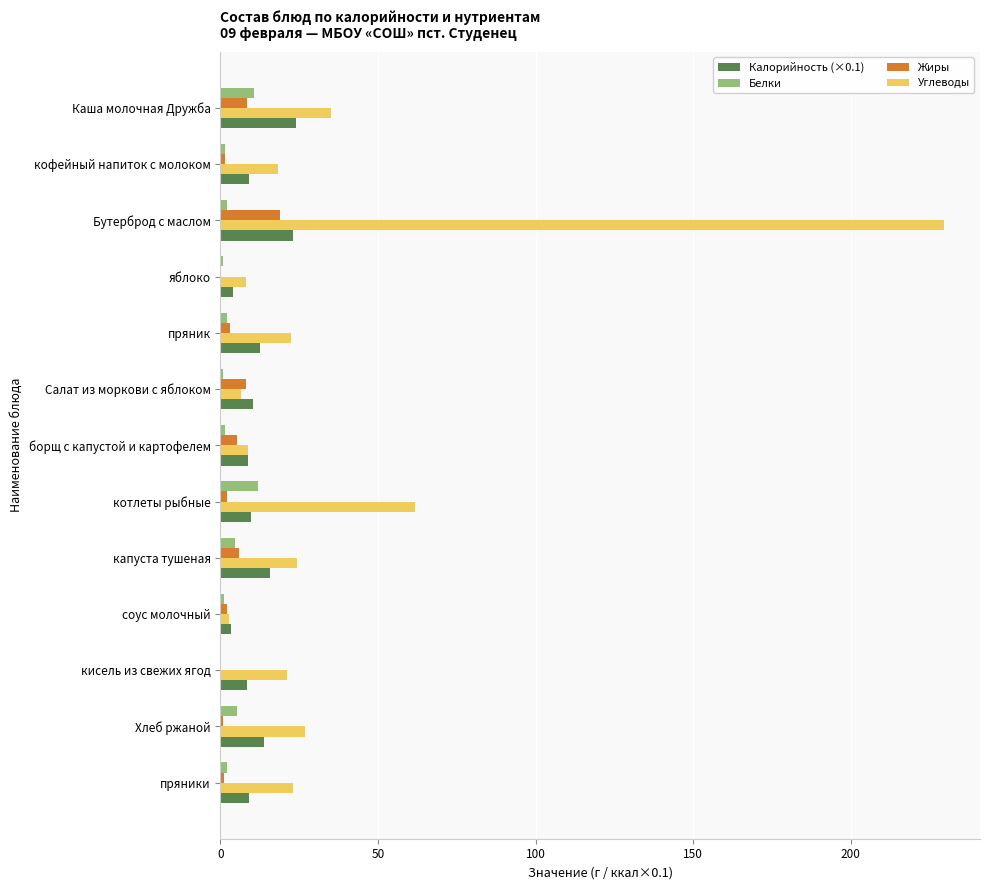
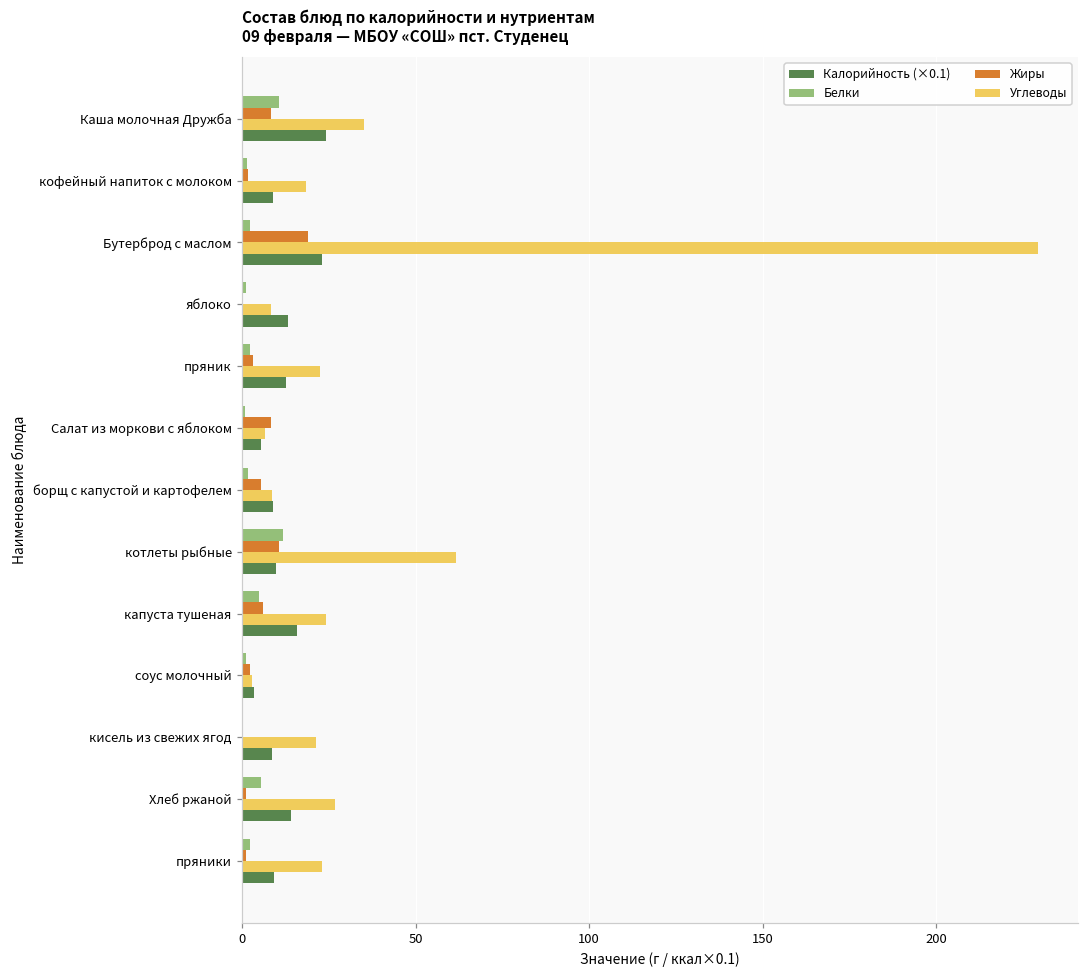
Калорийность (×0.1), яблоко: 4 -> 13
Калорийность (×0.1), Салат из моркови с яблоком: 10 -> 5
Жиры, котлеты рыбные: 2 -> 11
